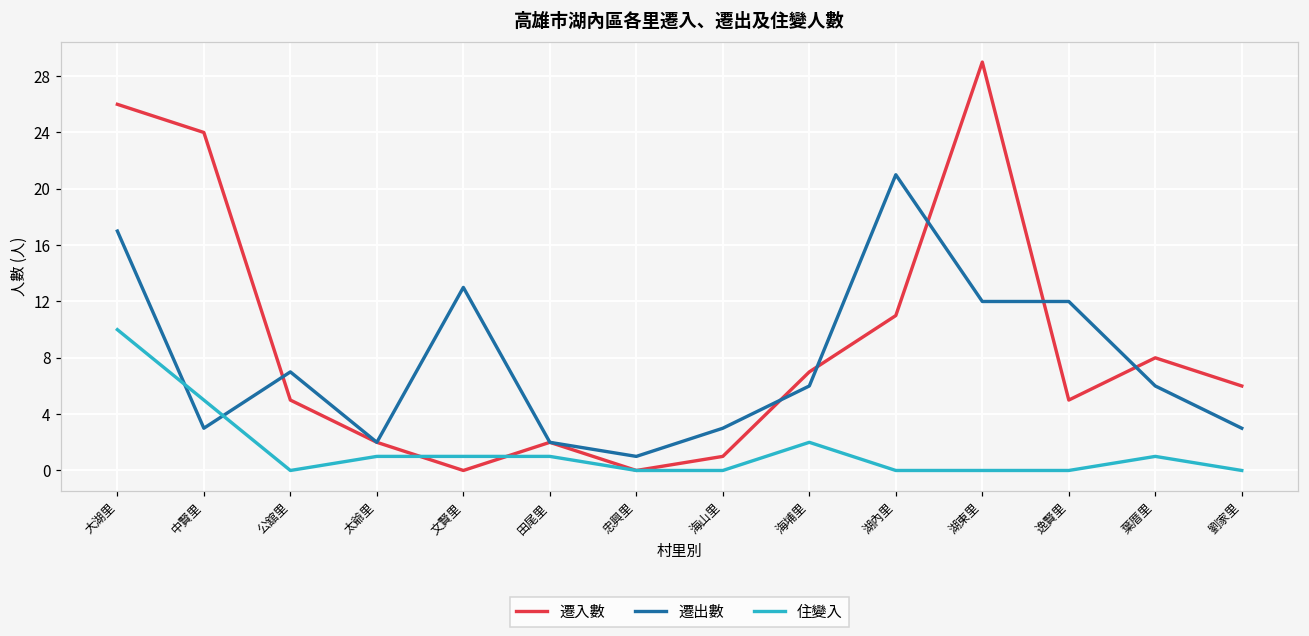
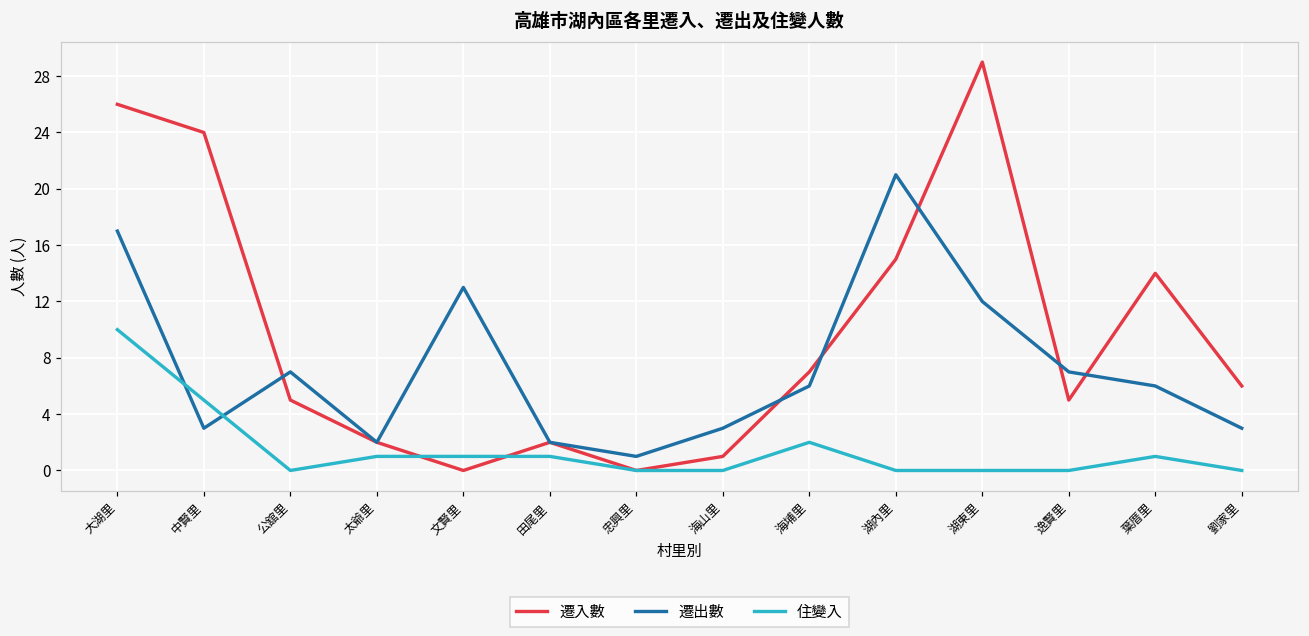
遷入數, 湖內里: 11 -> 15
遷出數, 逸賢里: 12 -> 7
遷入數, 葉厝里: 8 -> 14
